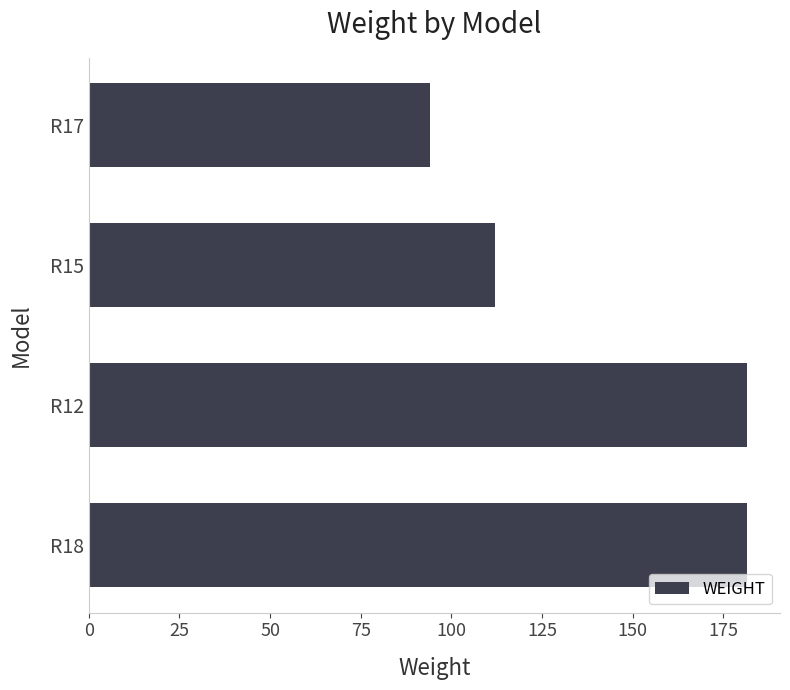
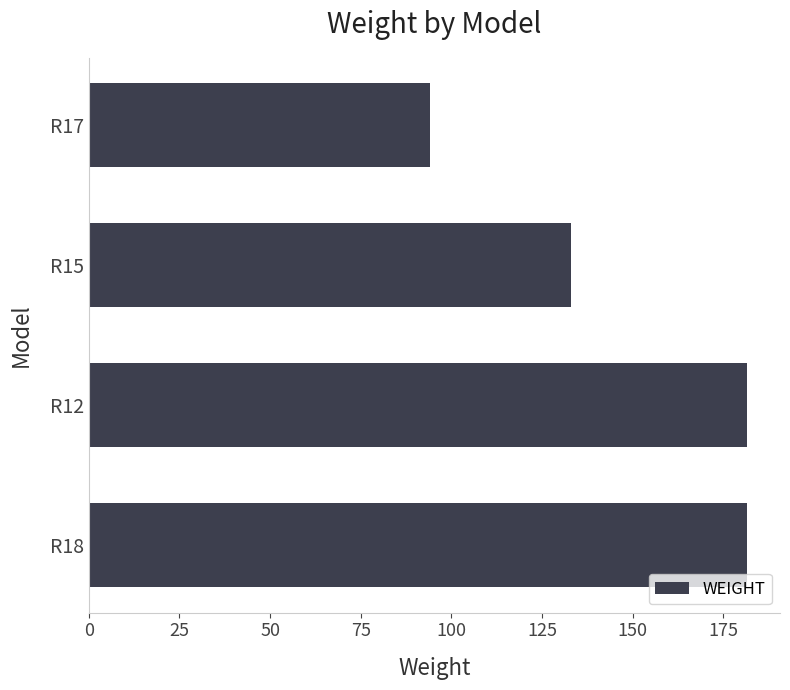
R15: 112 -> 133
